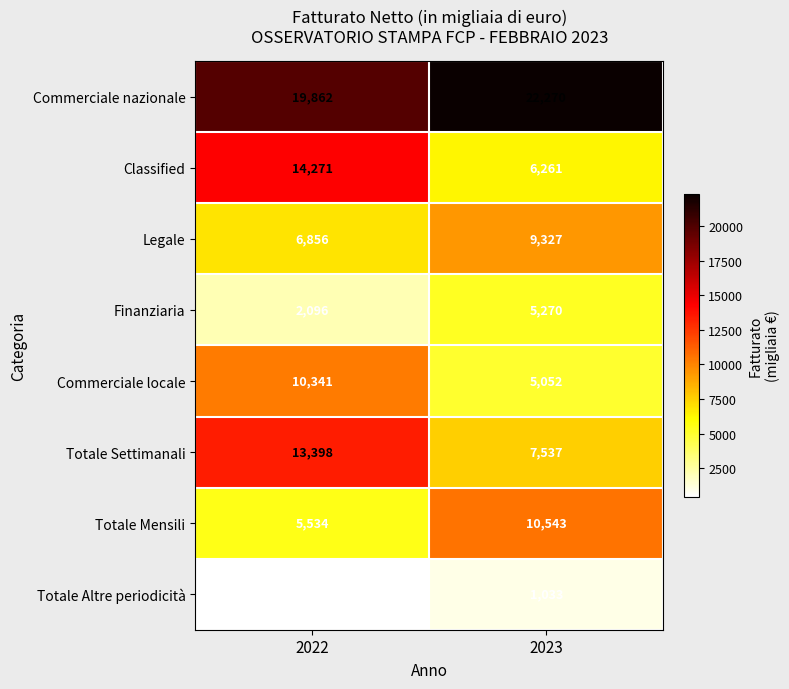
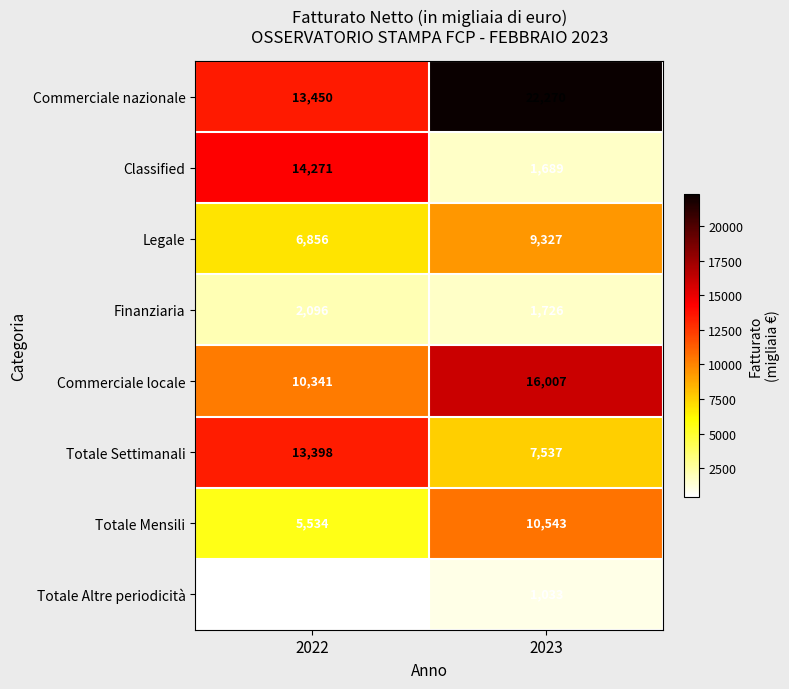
Commerciale nazionale, 2022: 19,862 -> 13,450
Classified, 2023: 6,261 -> 1,689
Finanziaria, 2023: 5,270 -> 1,726
Commerciale locale, 2023: 5,052 -> 16,007
